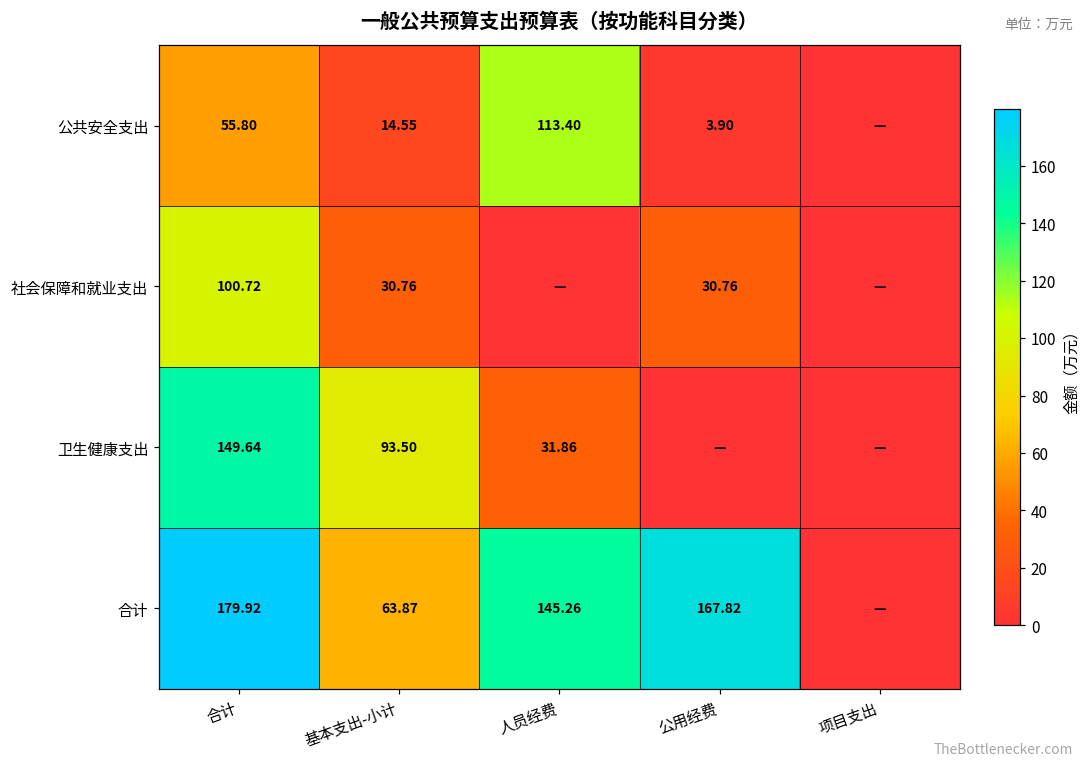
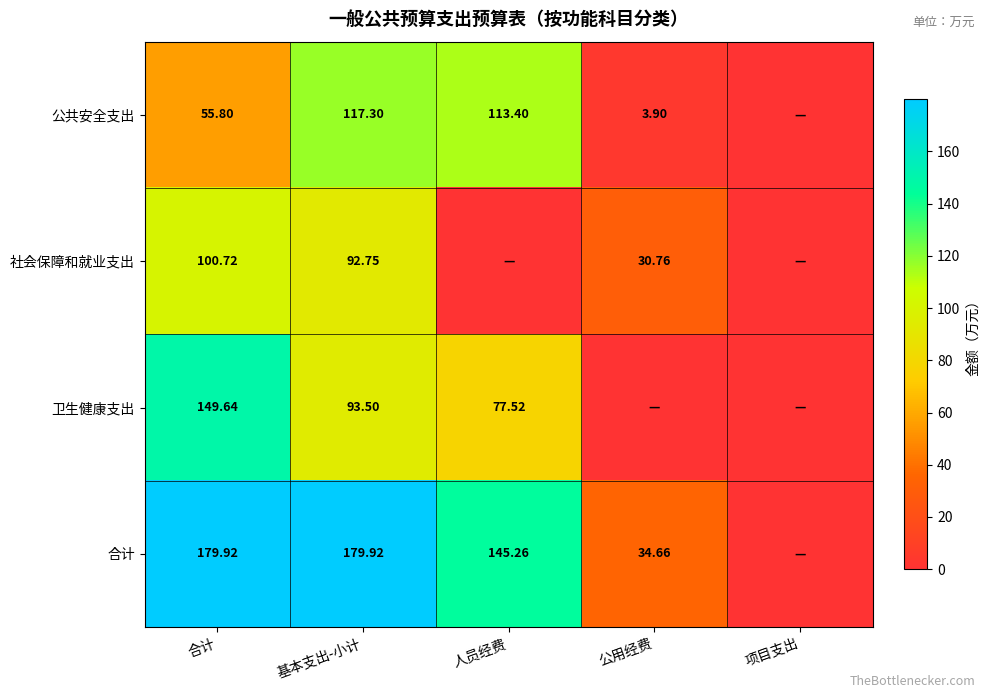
公共安全支出, 基本支出-小计: 14.55 -> 117.30
社会保障和就业支出, 基本支出-小计: 30.76 -> 92.75
卫生健康支出, 人员经费: 31.86 -> 77.52
合计, 基本支出-小计: 63.87 -> 179.92
合计, 公用经费: 167.82 -> 34.66
